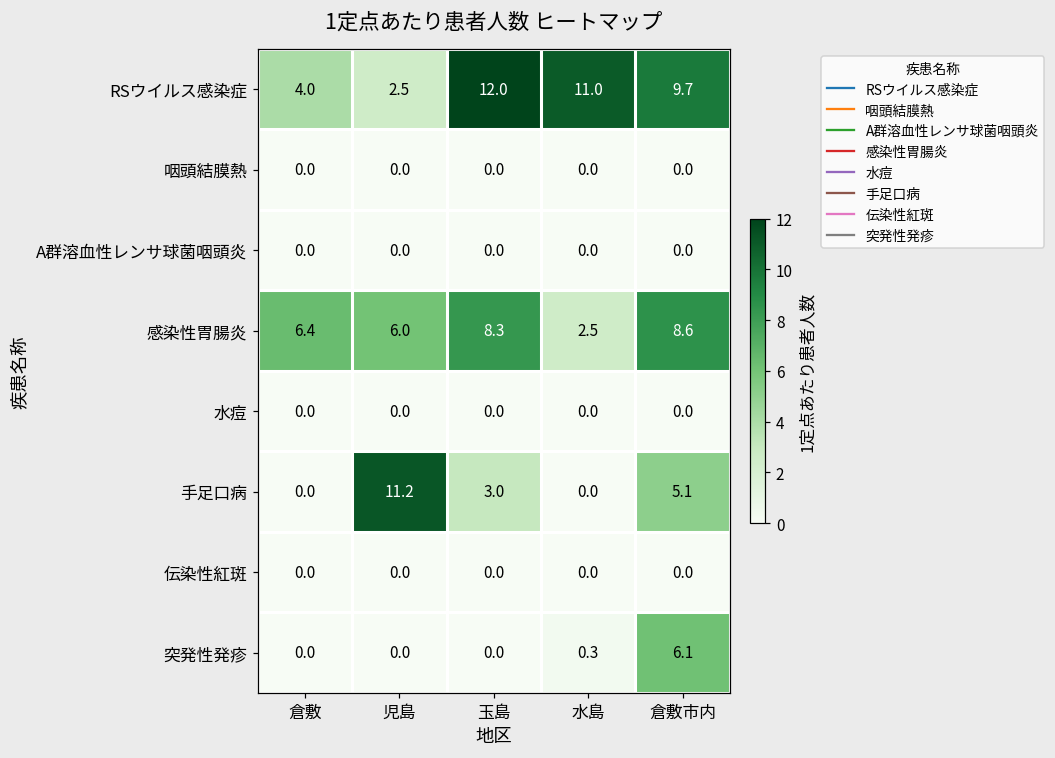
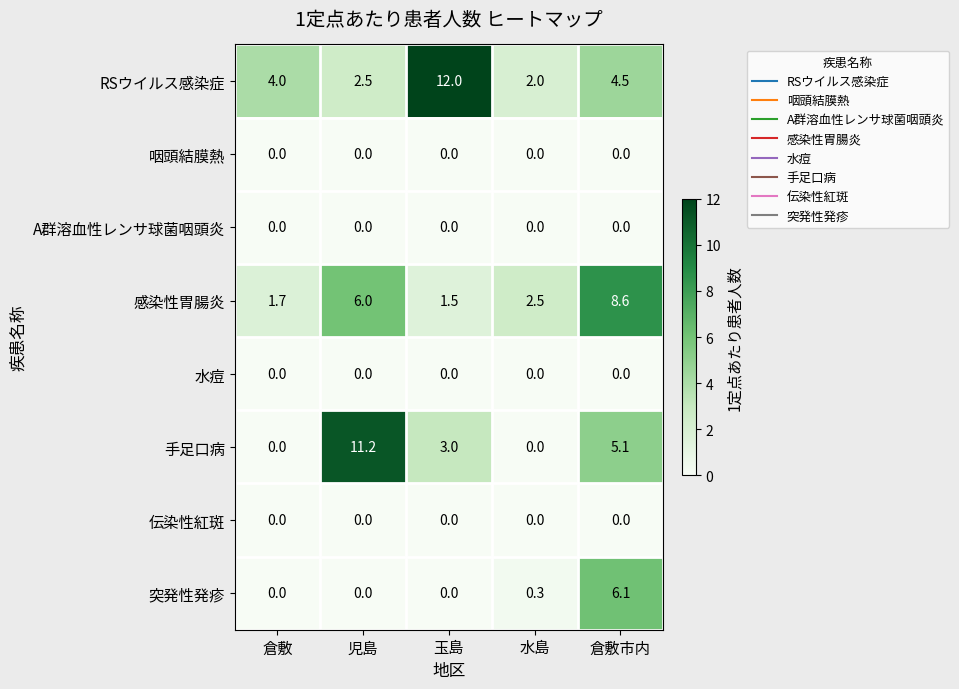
RSウイルス感染症, 水島: 11.0 -> 2.0
RSウイルス感染症, 倉敷市内: 9.7 -> 4.5
感染性胃腸炎, 倉敷: 6.4 -> 1.7
感染性胃腸炎, 玉島: 8.3 -> 1.5
